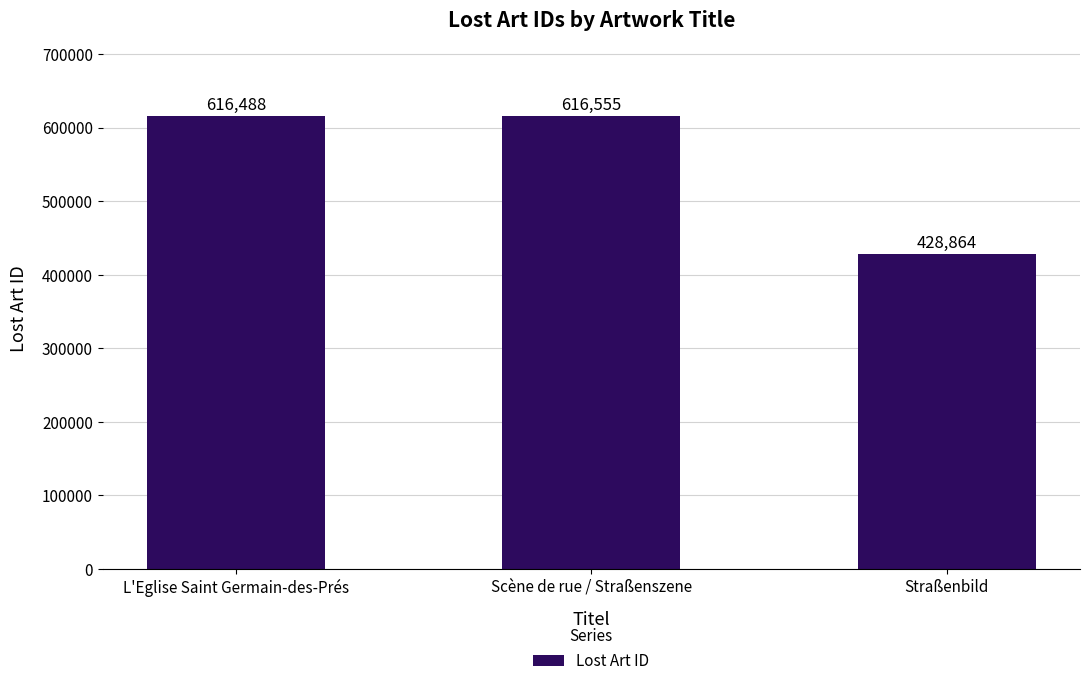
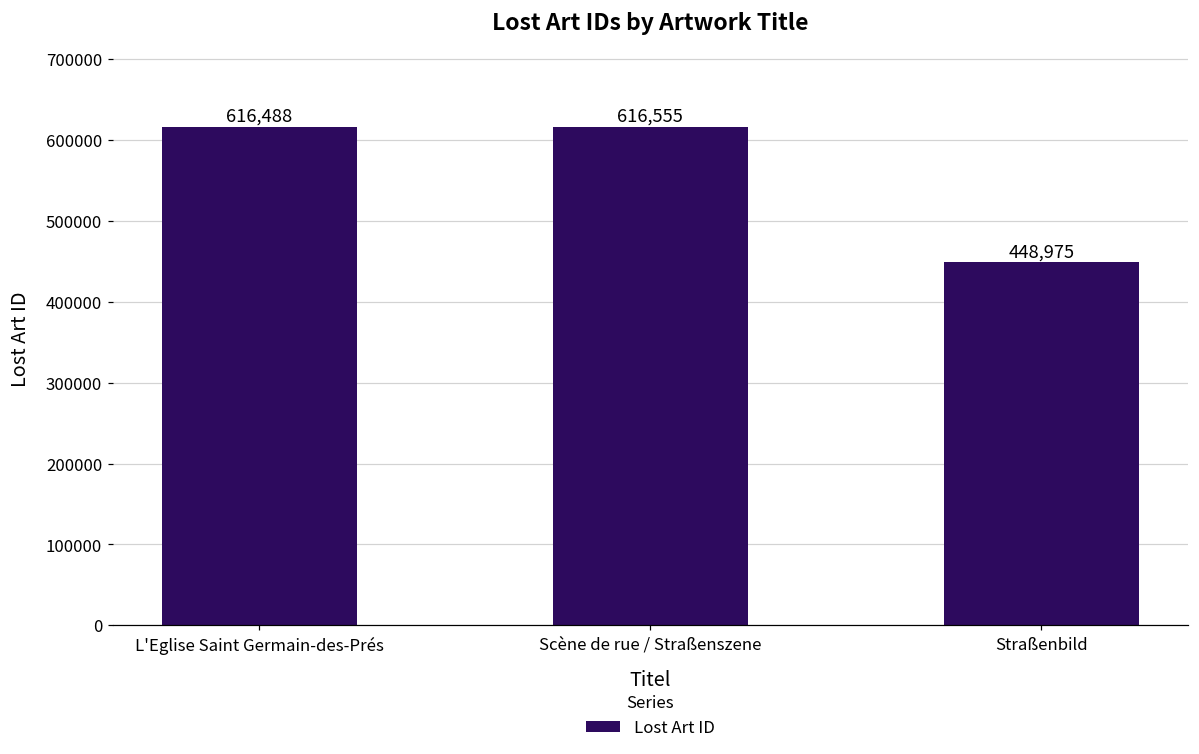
Straßenbild: 428,864 -> 448,975
